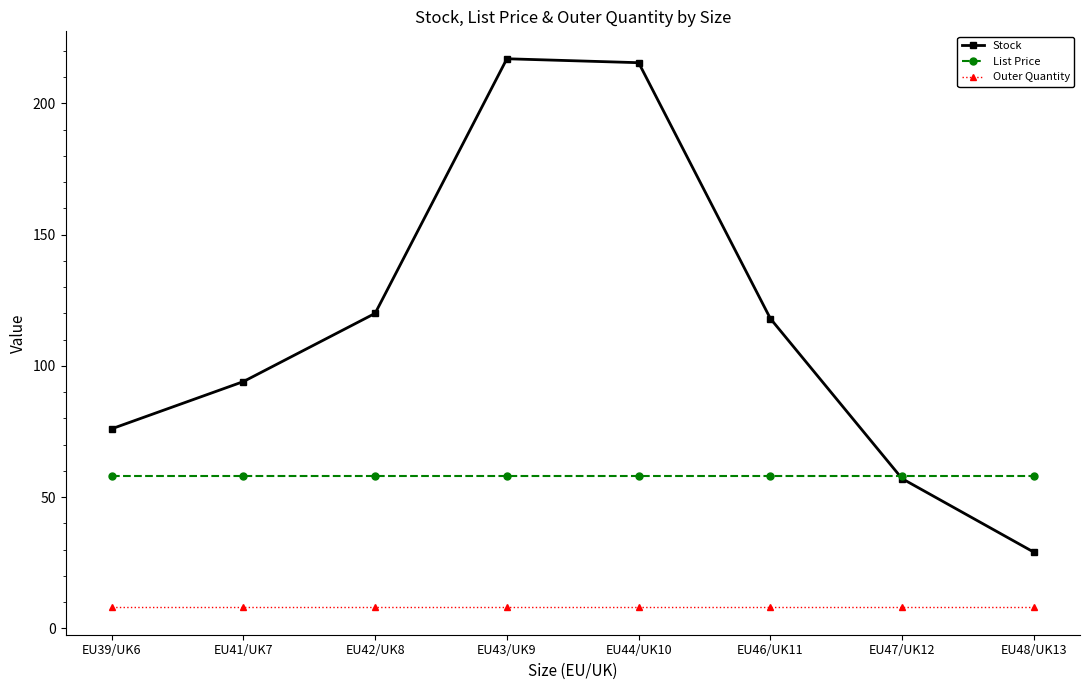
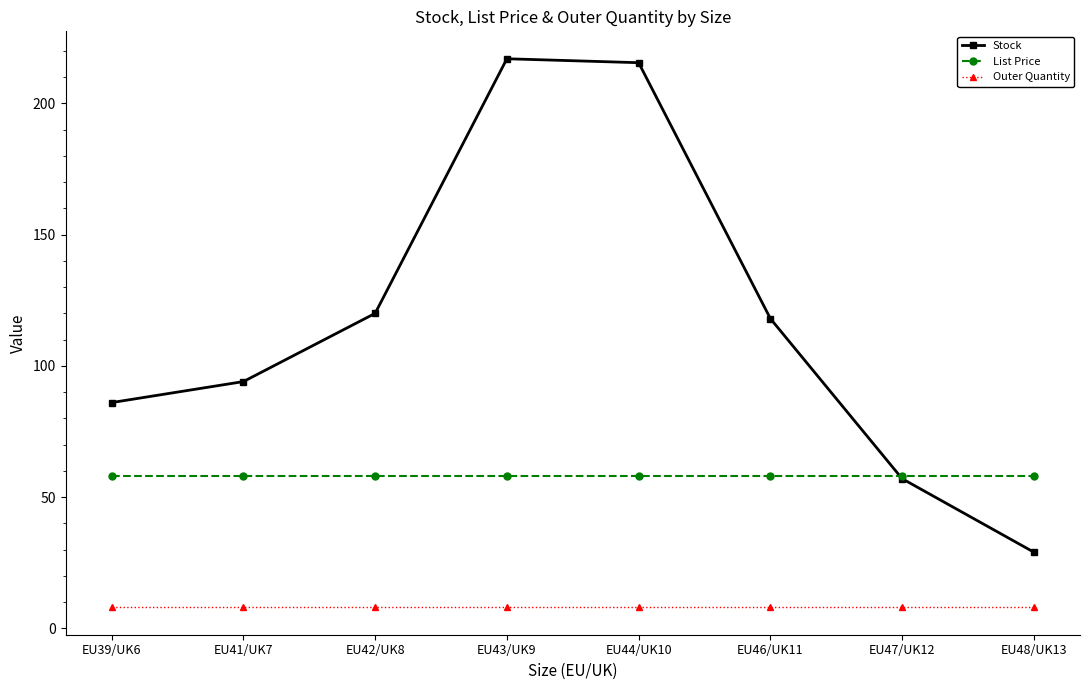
Stock, EU39/UK6: 76 -> 86
